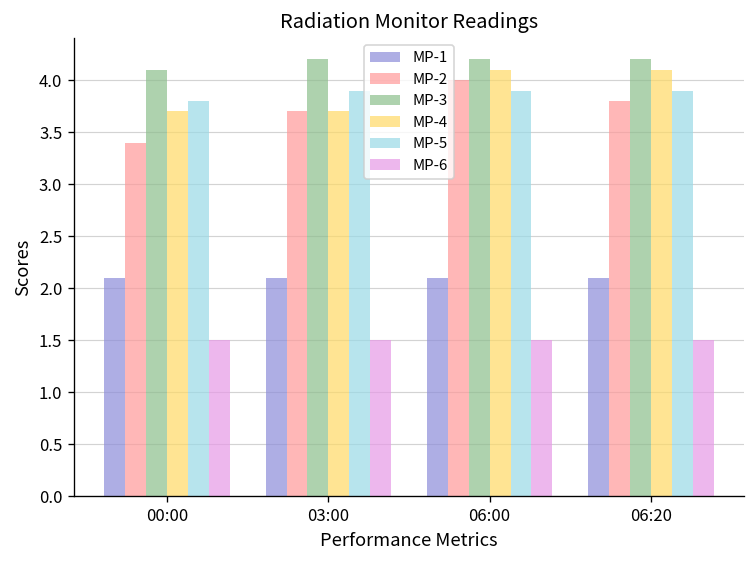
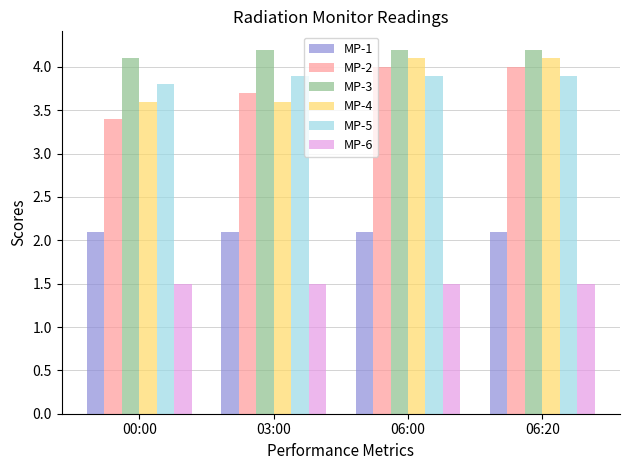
MP-4, 00:00: 3.7 -> 3.6
MP-4, 03:00: 3.7 -> 3.6
MP-2, 06:20: 3.8 -> 4.0
